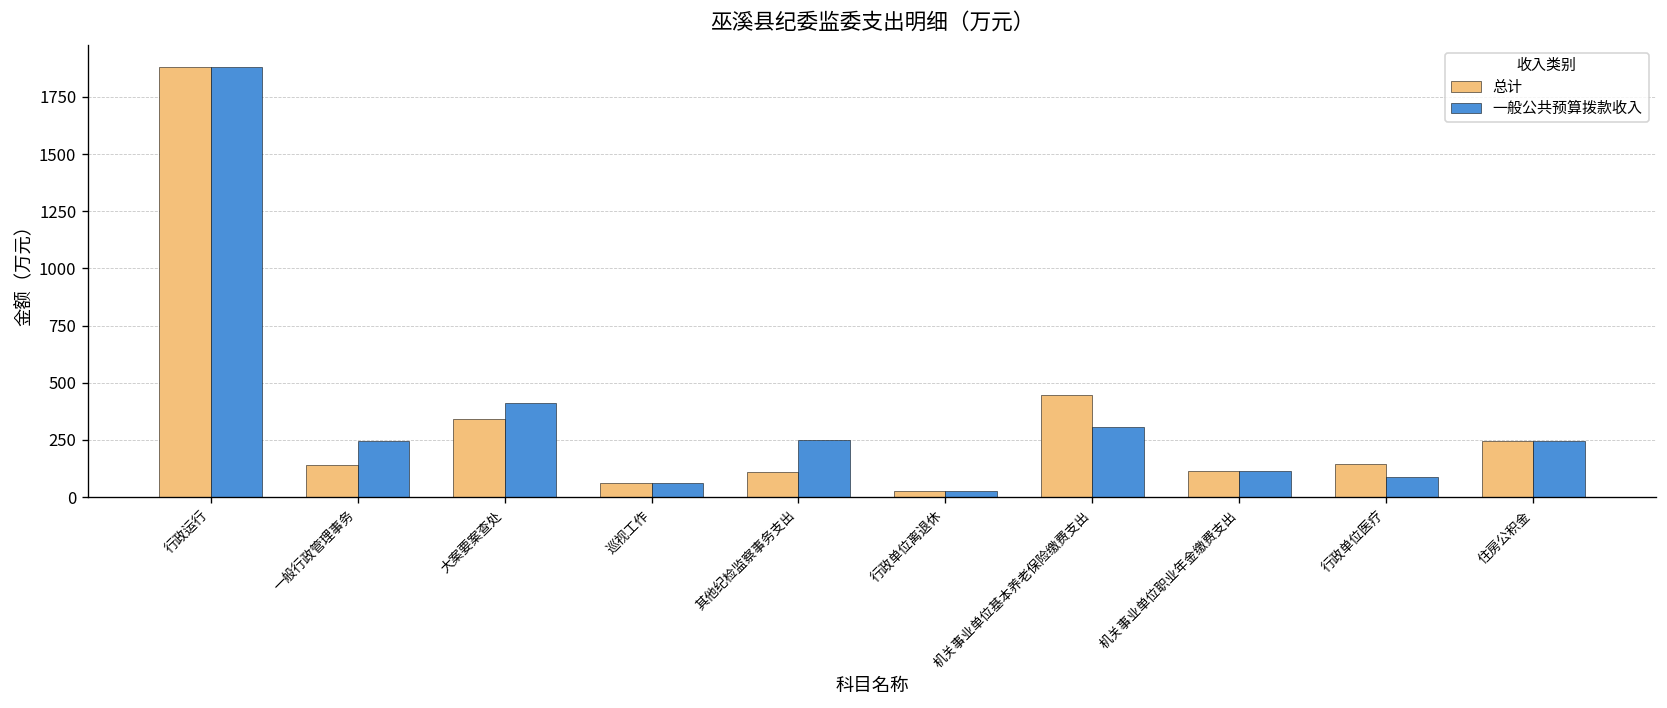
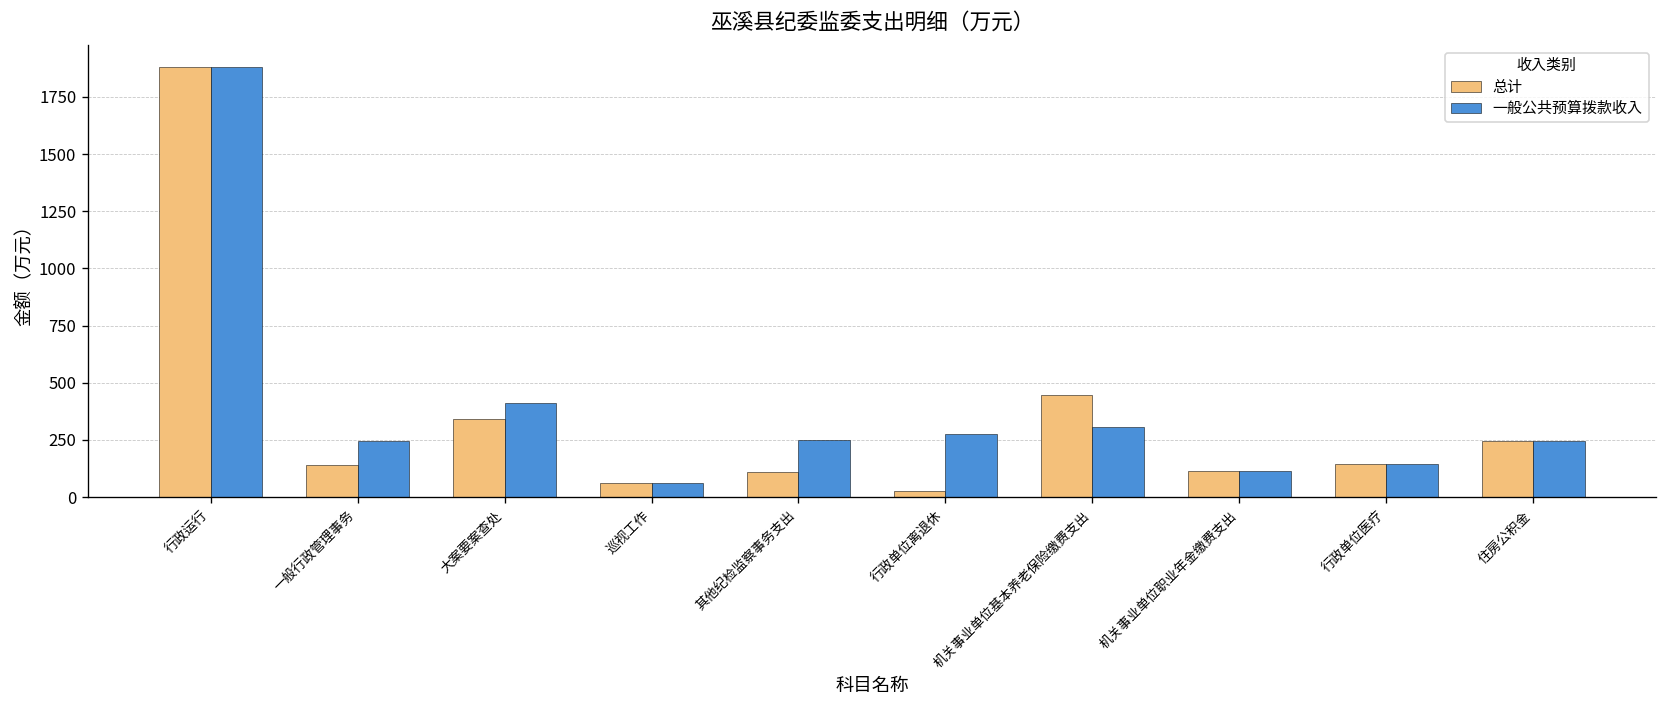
一般公共预算拨款收入, 行政单位离退休: 30 -> 280
一般公共预算拨款收入, 行政单位医疗: 90 -> 140
